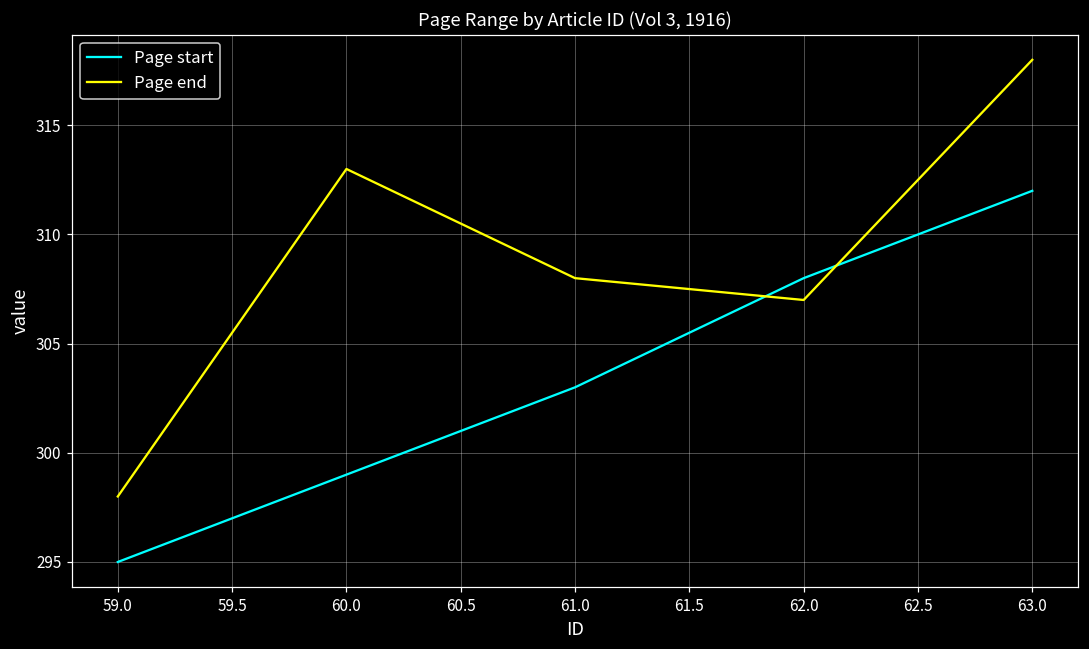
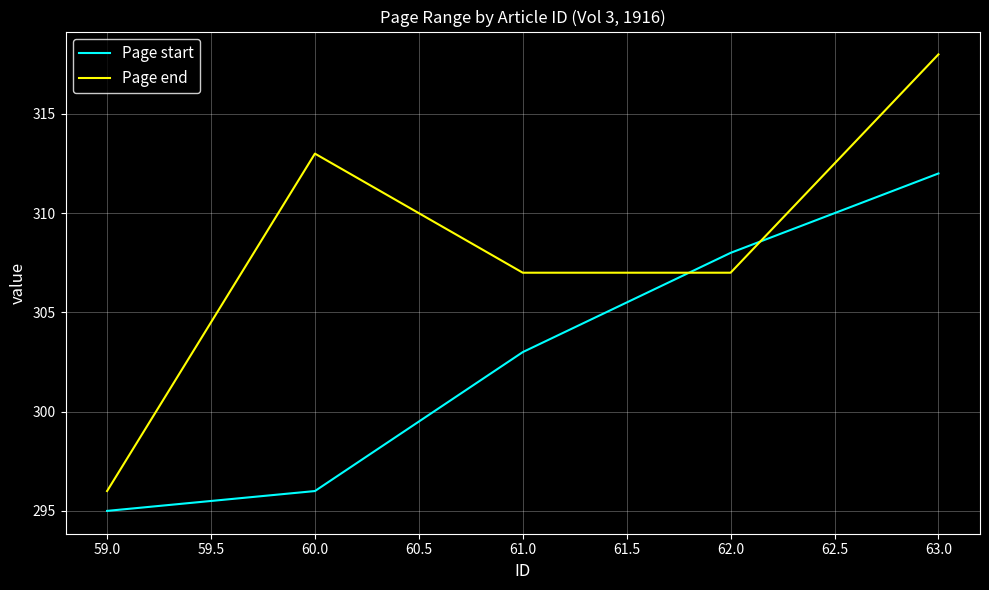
Page end, 59.0: 298 -> 296
Page start, 60.0: 299 -> 296
Page end, 61.0: 308 -> 307
